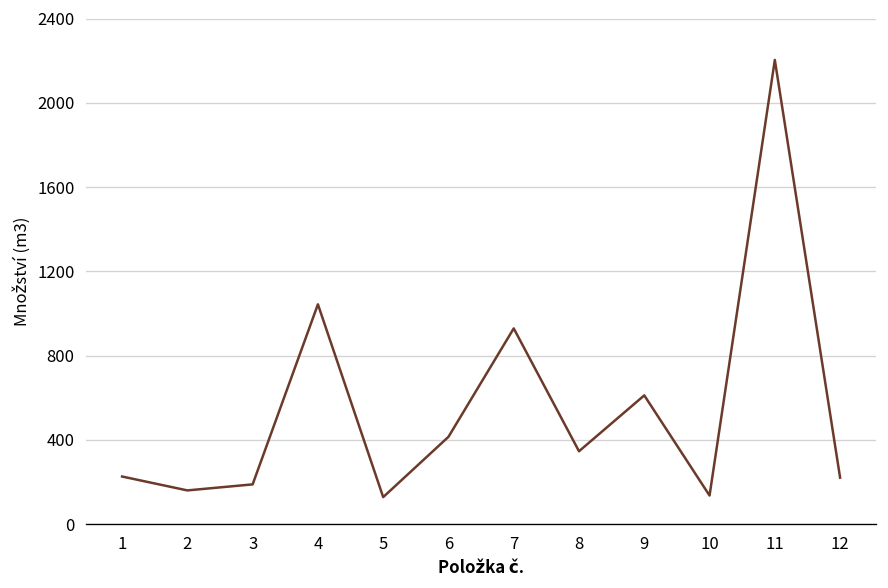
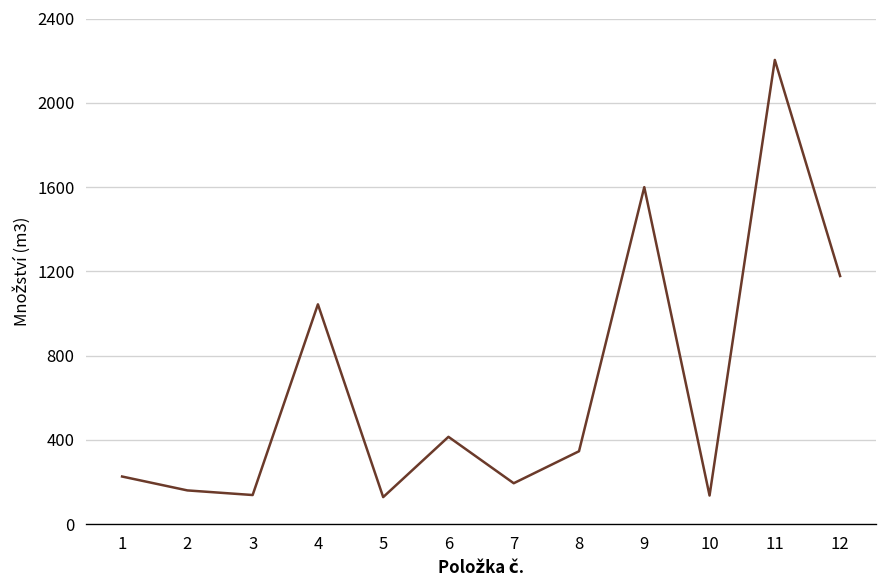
3: 190 -> 140
7: 930 -> 190
9: 610 -> 1600
12: 220 -> 1180
